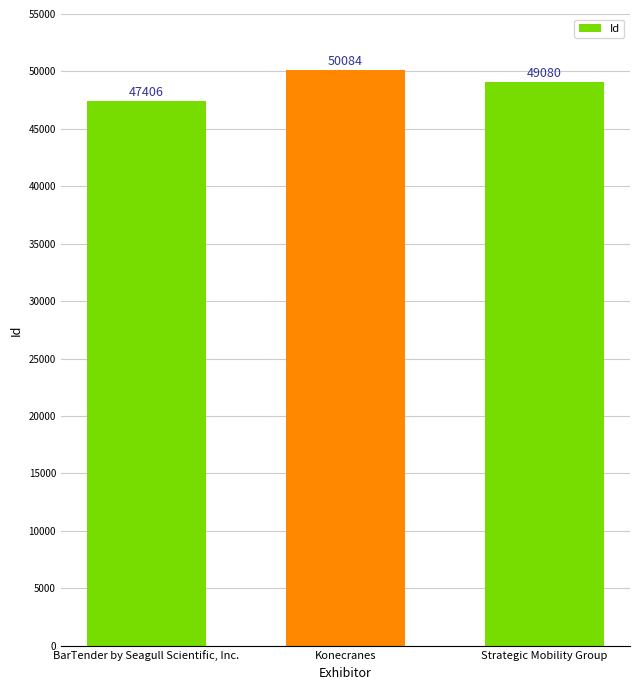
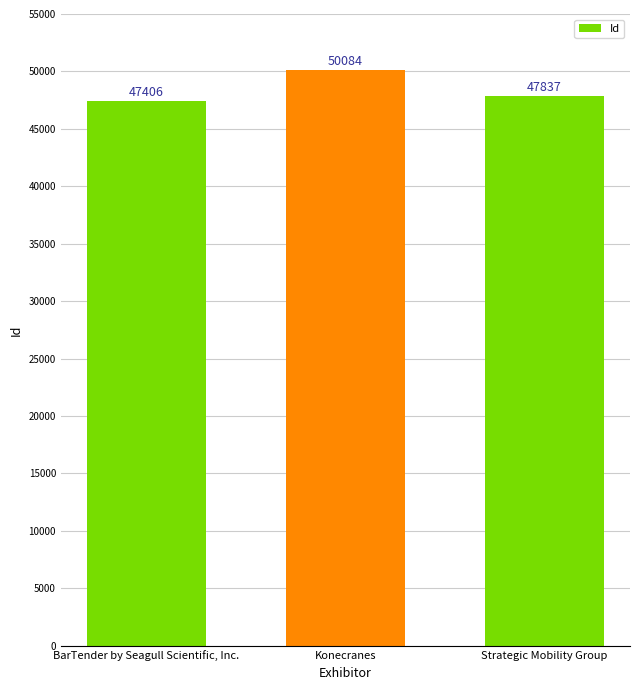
Strategic Mobility Group: 49080 -> 47837
